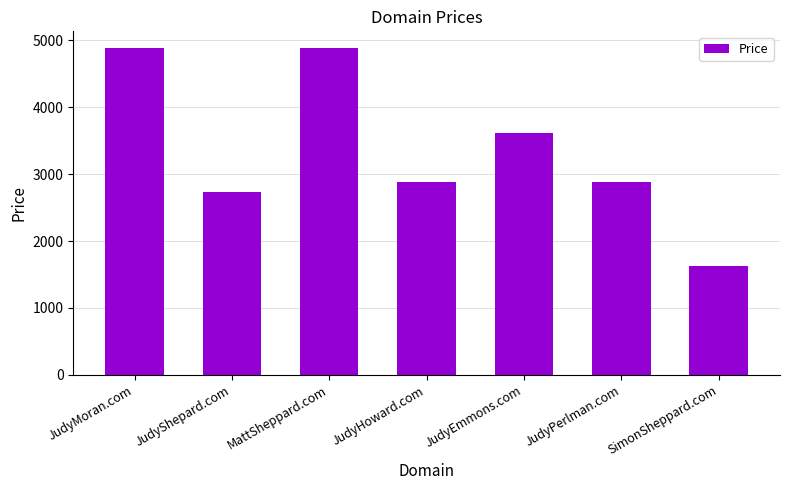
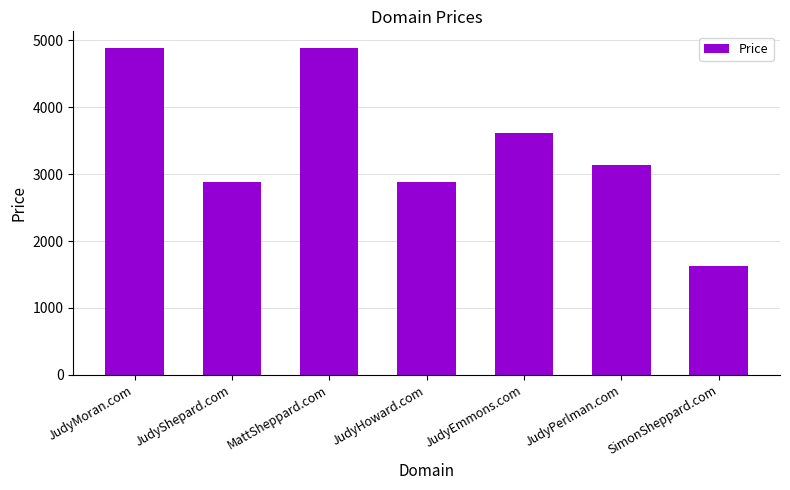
JudyShepard.com: 2700 -> 2900
JudyPerlman.com: 2900 -> 3100
